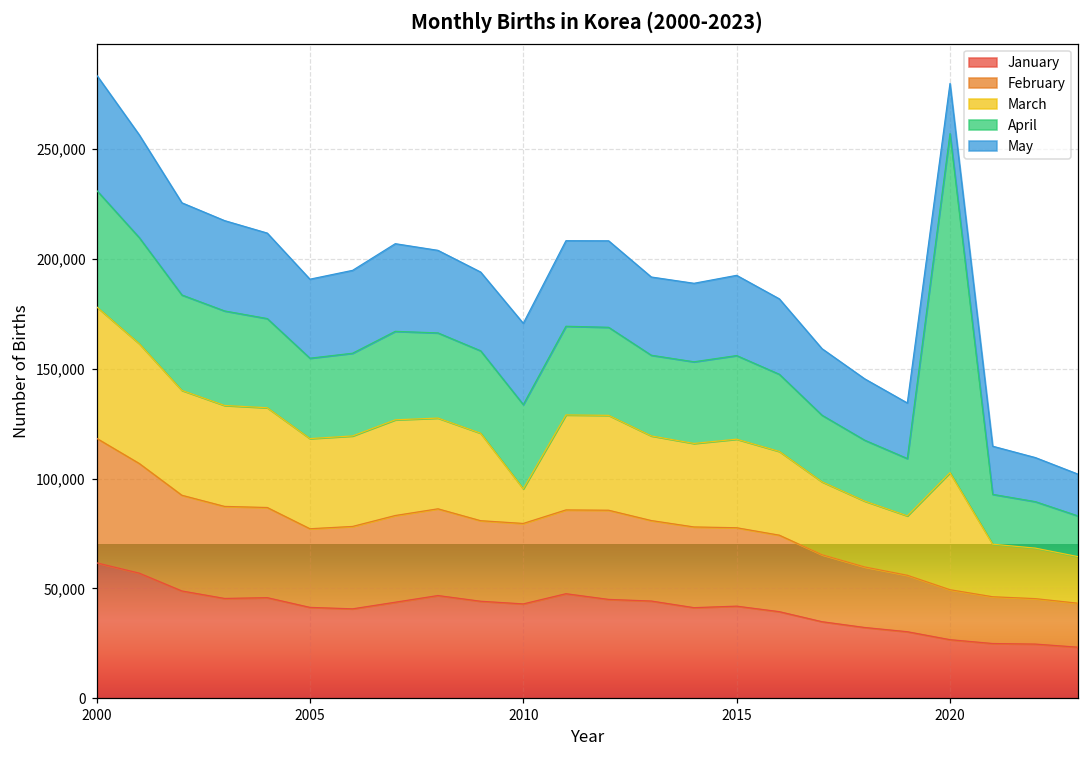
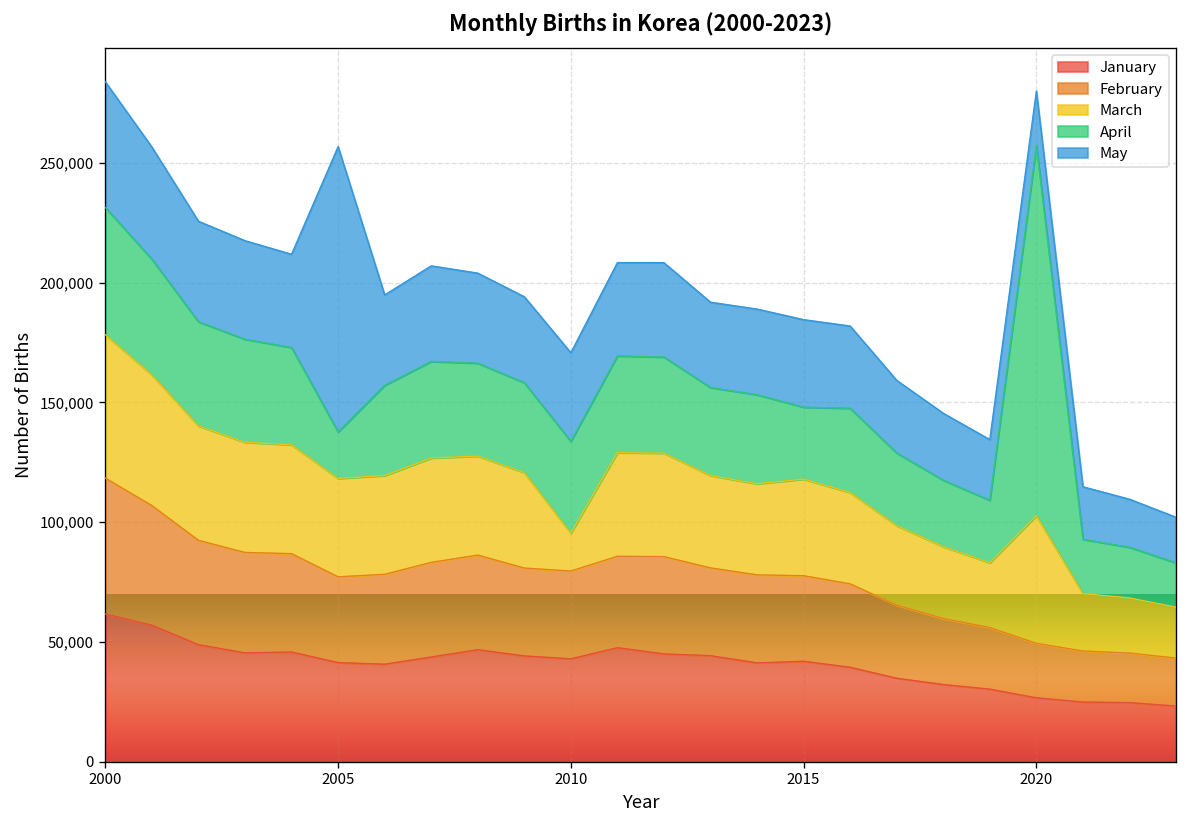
April, 2005: 37,000 -> 19,000
May, 2005: 36,000 -> 119,000
April, 2015: 38,000 -> 30,000
